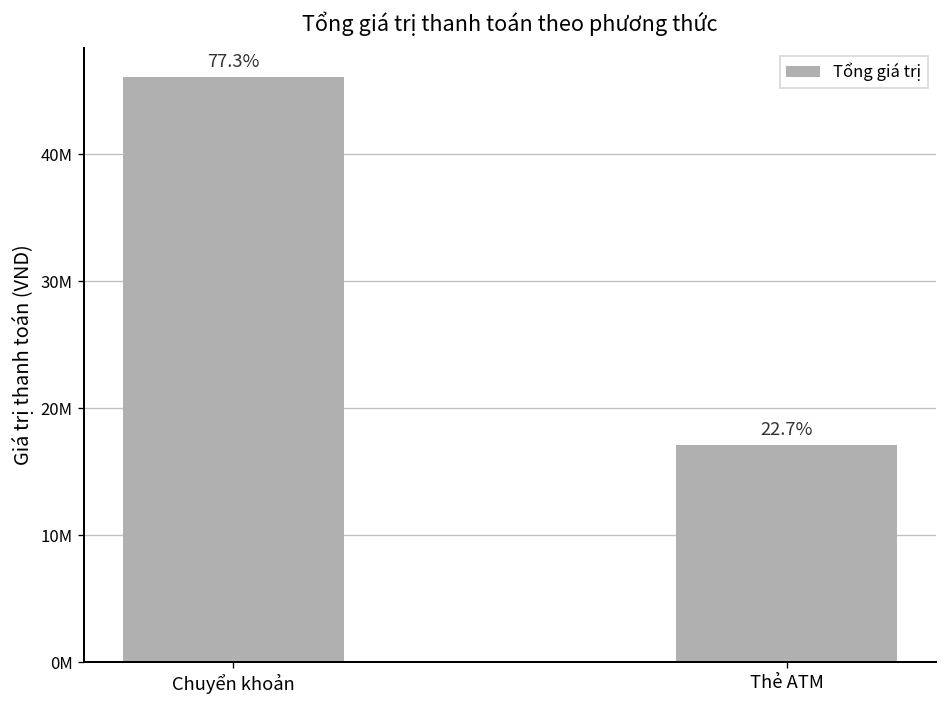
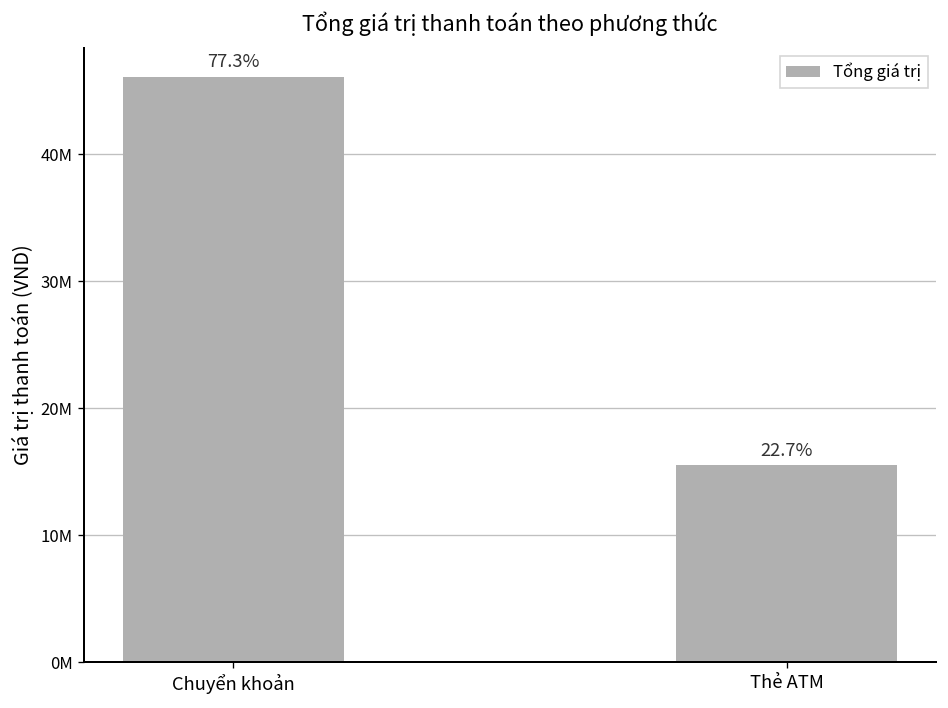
Thẻ ATM: 17100000 -> 15500000
